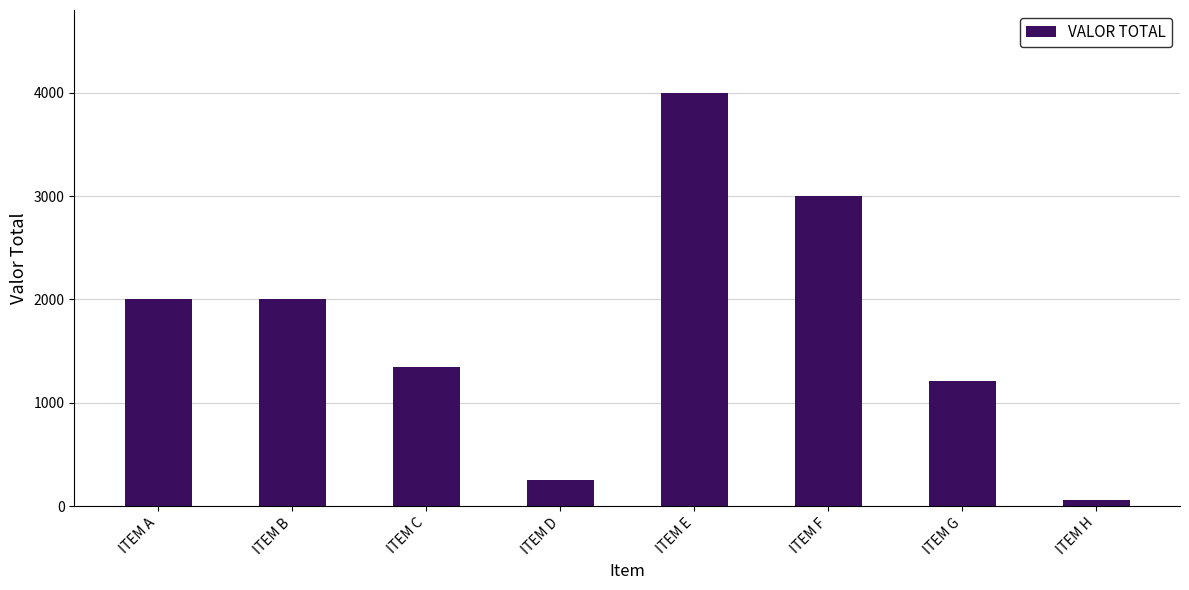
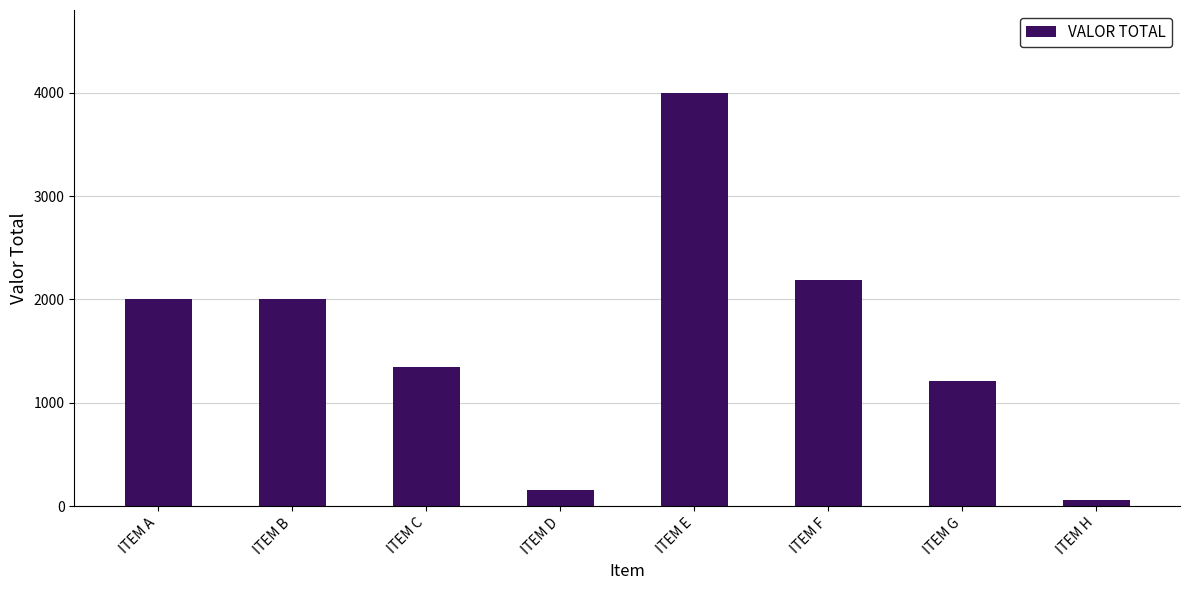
ITEM D: 250 -> 160
ITEM F: 3000 -> 2190
